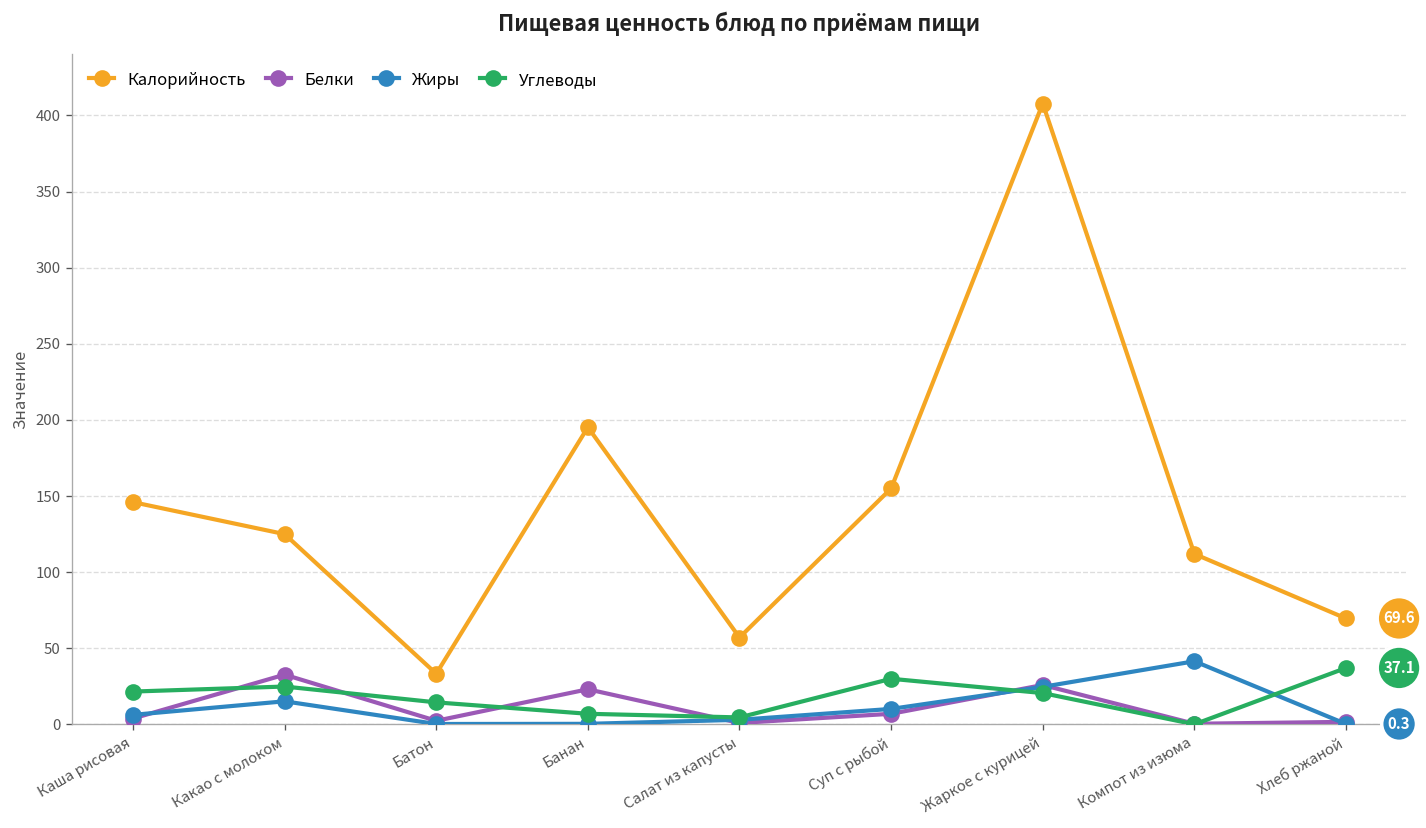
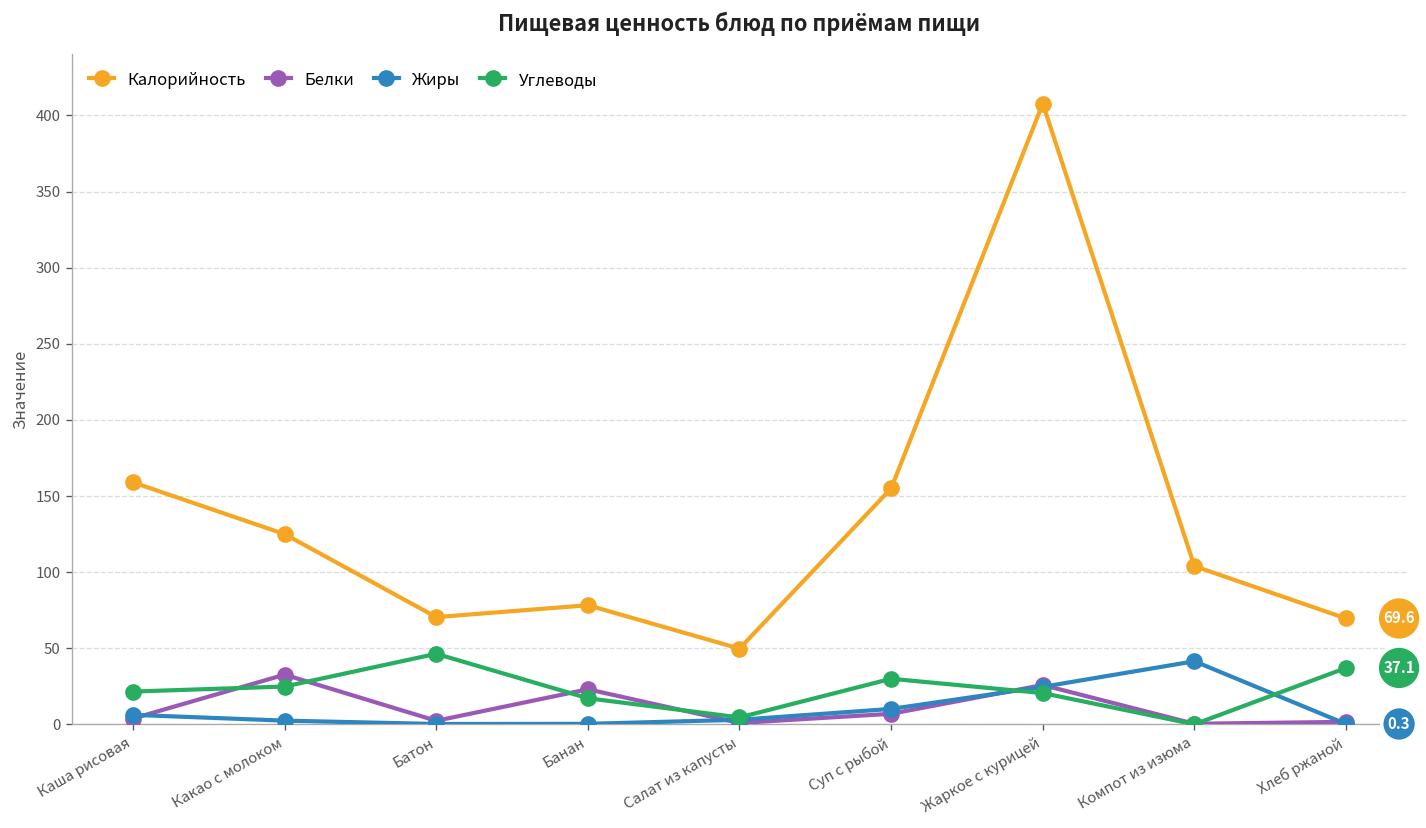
Калорийность, Каша рисовая: 146 -> 159
Жиры, Какао с молоком: 15 -> 3
Калорийность, Батон: 33 -> 71
Углеводы, Батон: 15 -> 46
Калорийность, Банан: 195 -> 78
Углеводы, Банан: 7 -> 17
Калорийность, Салат из капусты: 57 -> 50
Калорийность, Компот из изюма: 112 -> 104
